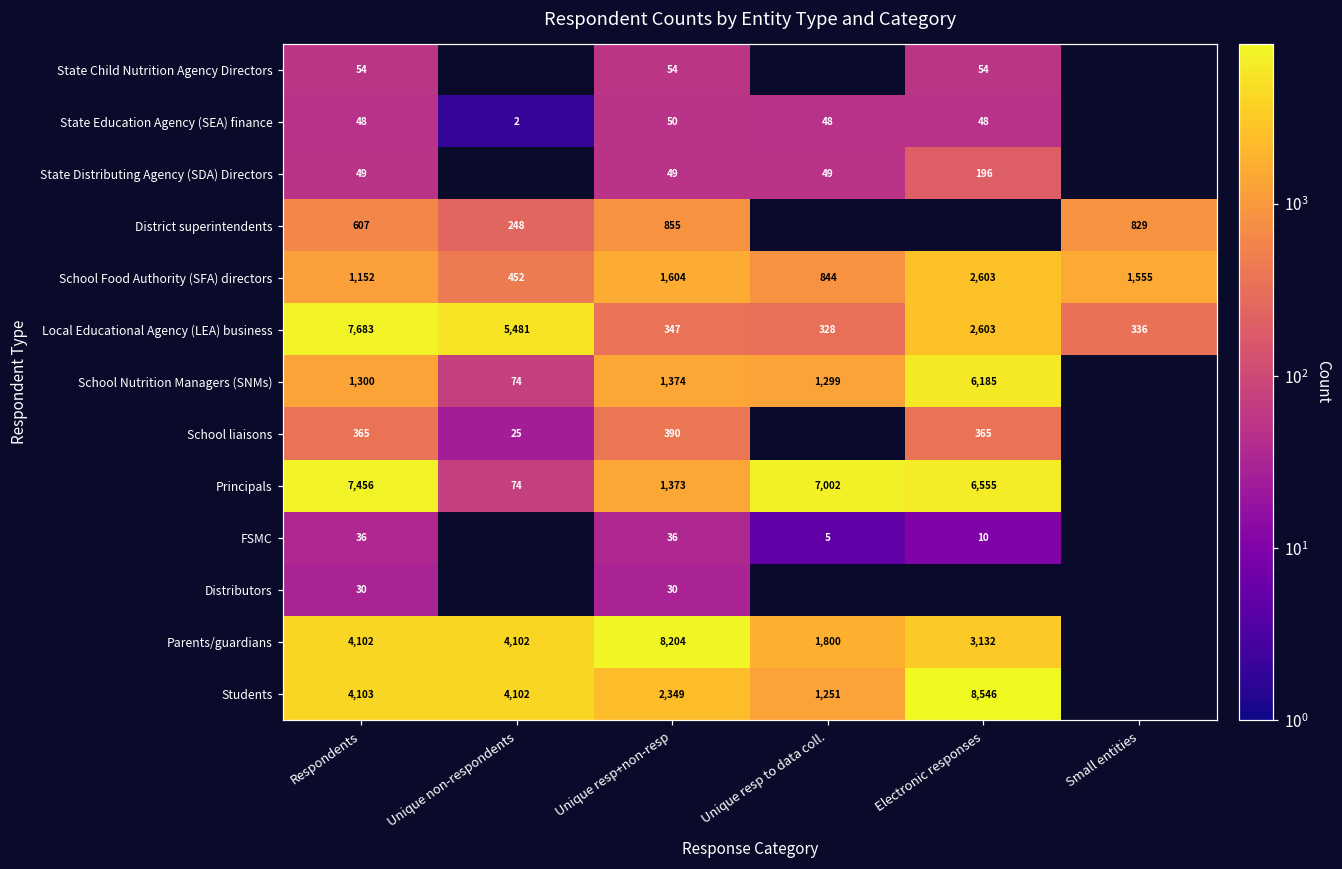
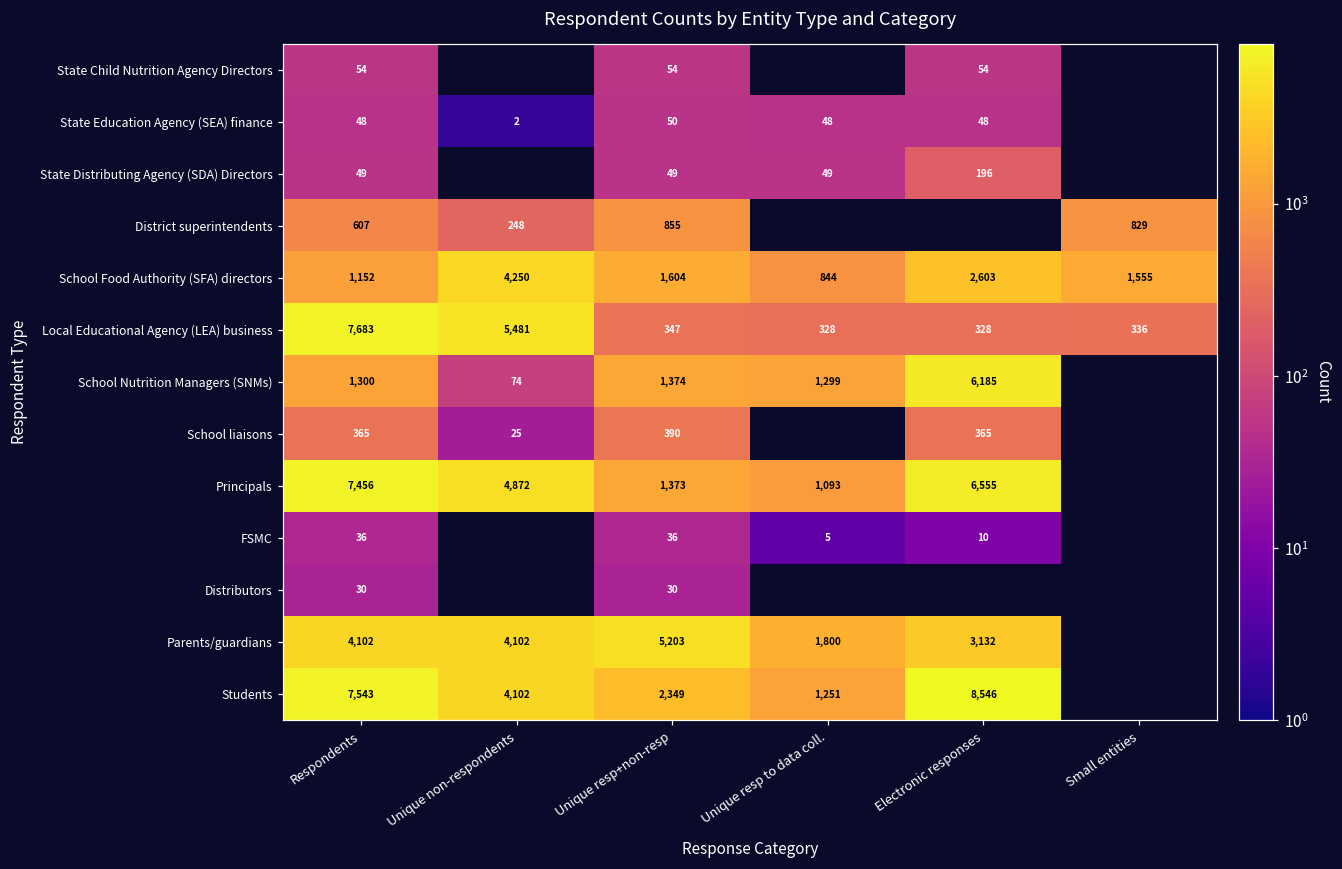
School Food Authority (SFA) directors, Unique non-respondents: 452 -> 4,250
Local Educational Agency (LEA) business, Electronic responses: 2,603 -> 328
Principals, Unique non-respondents: 74 -> 4,872
Principals, Unique resp to data coll.: 7,002 -> 1,093
Parents/guardians, Unique resp+non-resp: 8,204 -> 5,203
Students, Respondents: 4,103 -> 7,543
